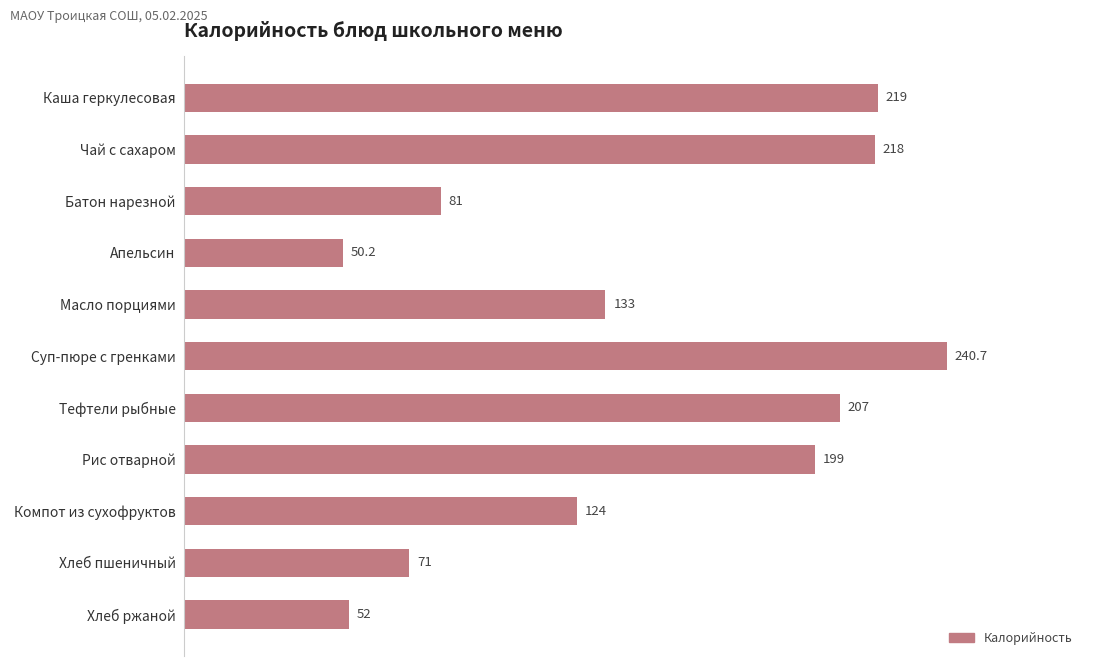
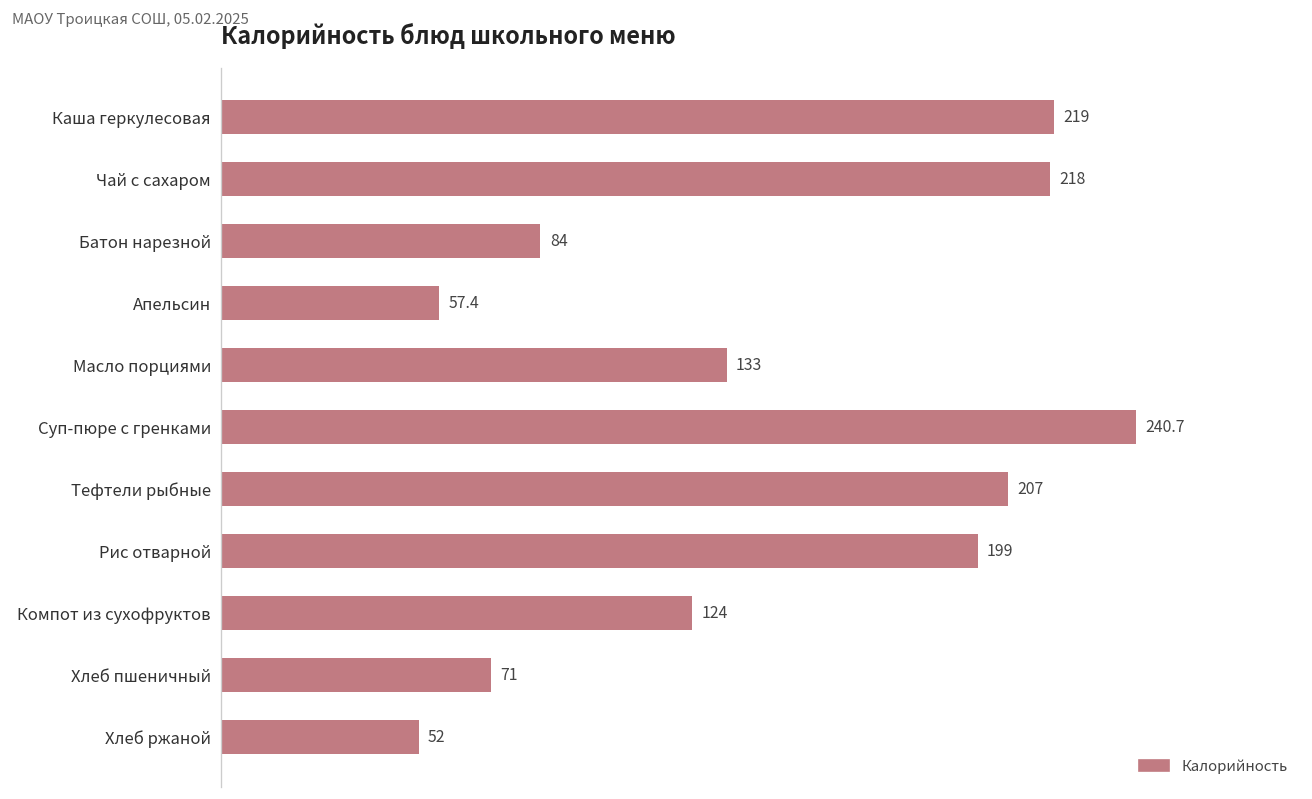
Батон нарезной: 81 -> 84
Апельсин: 50.2 -> 57.4
